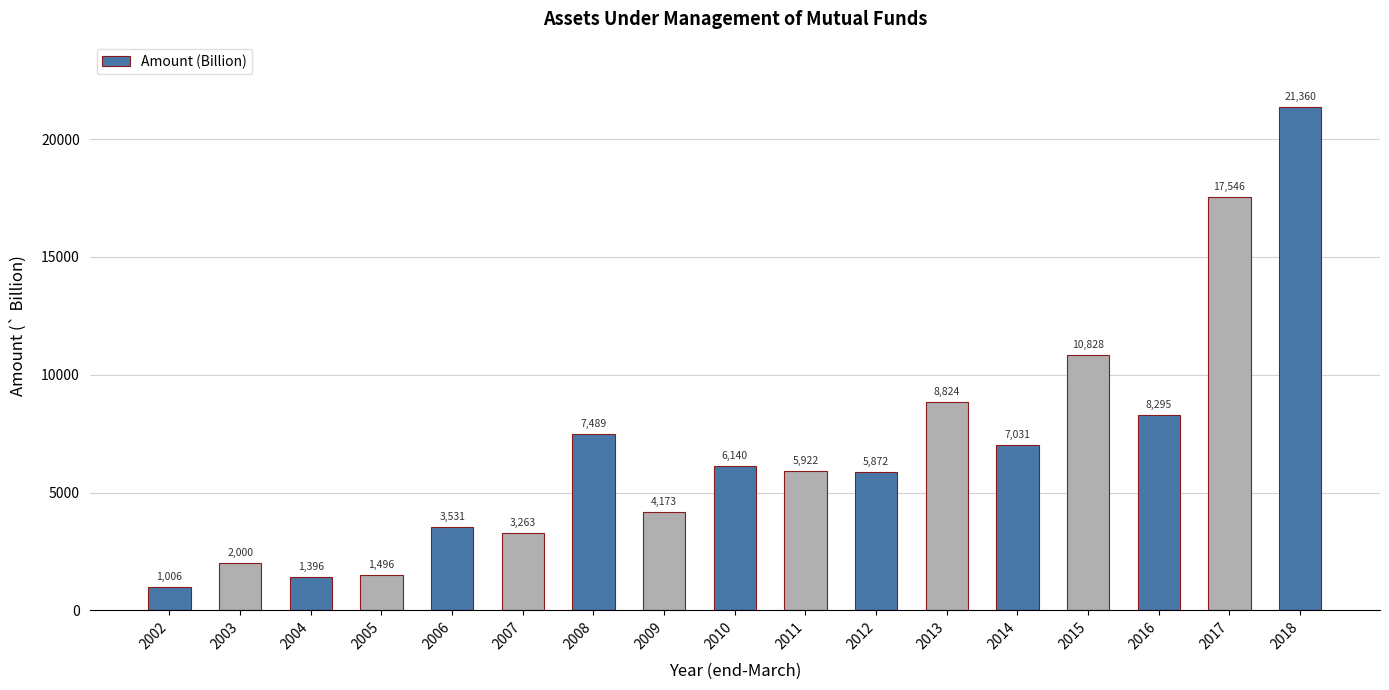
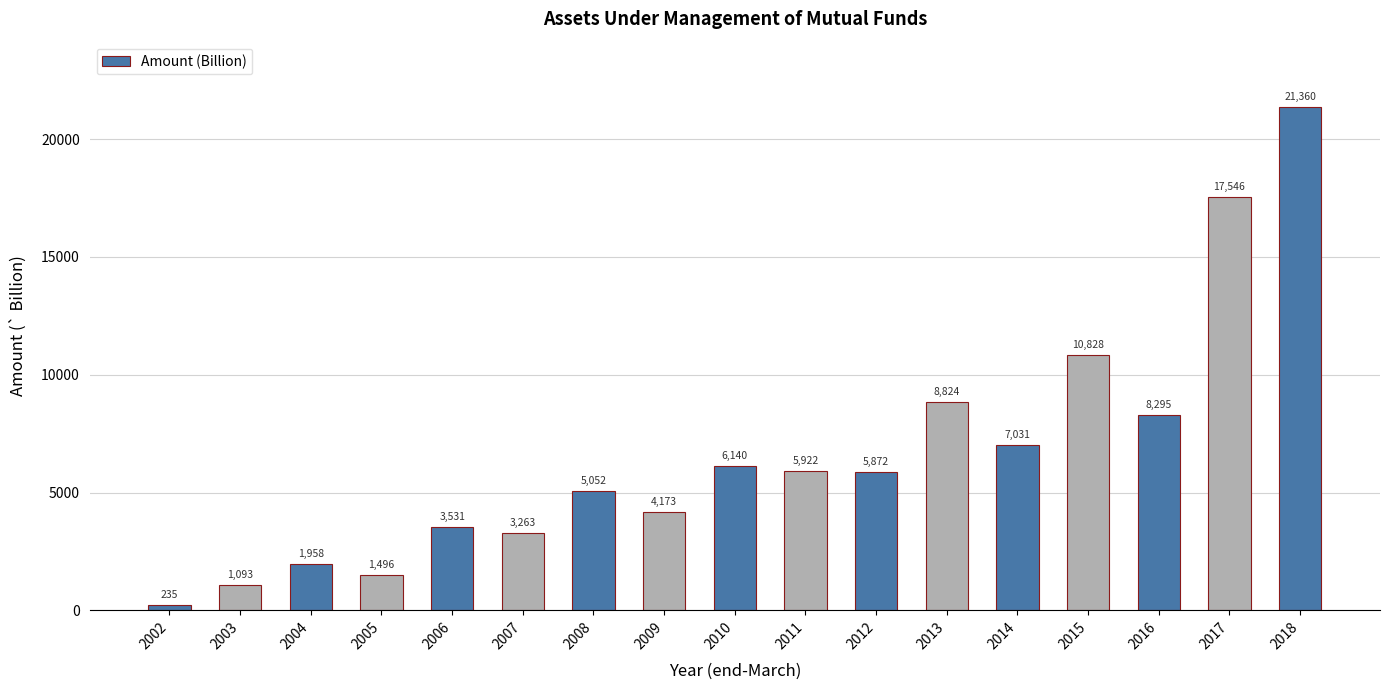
2002: 1,006 -> 235
2003: 2,000 -> 1,093
2004: 1,396 -> 1,958
2008: 7,489 -> 5,052
